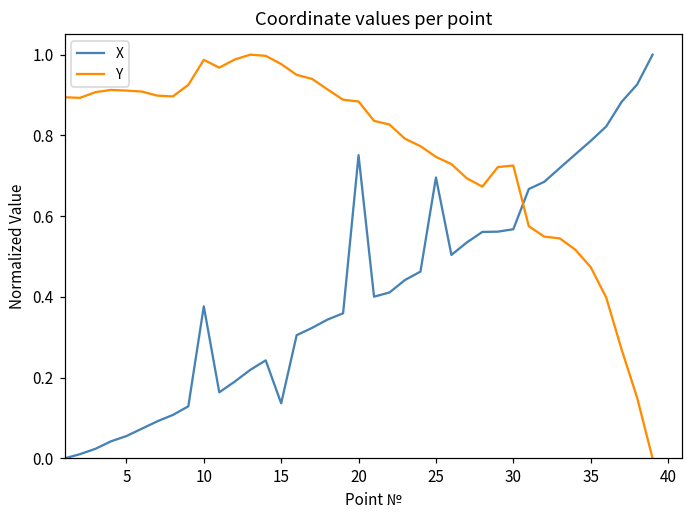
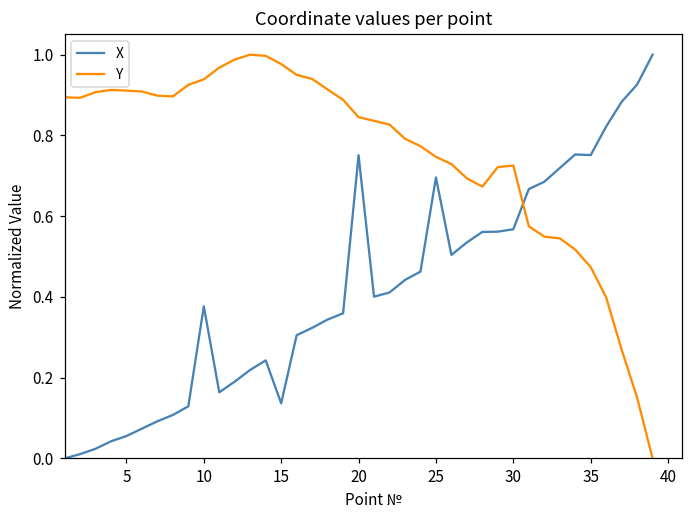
Y, 10: 0.99 -> 0.94
Y, 20: 0.88 -> 0.85
X, 35: 0.79 -> 0.75
